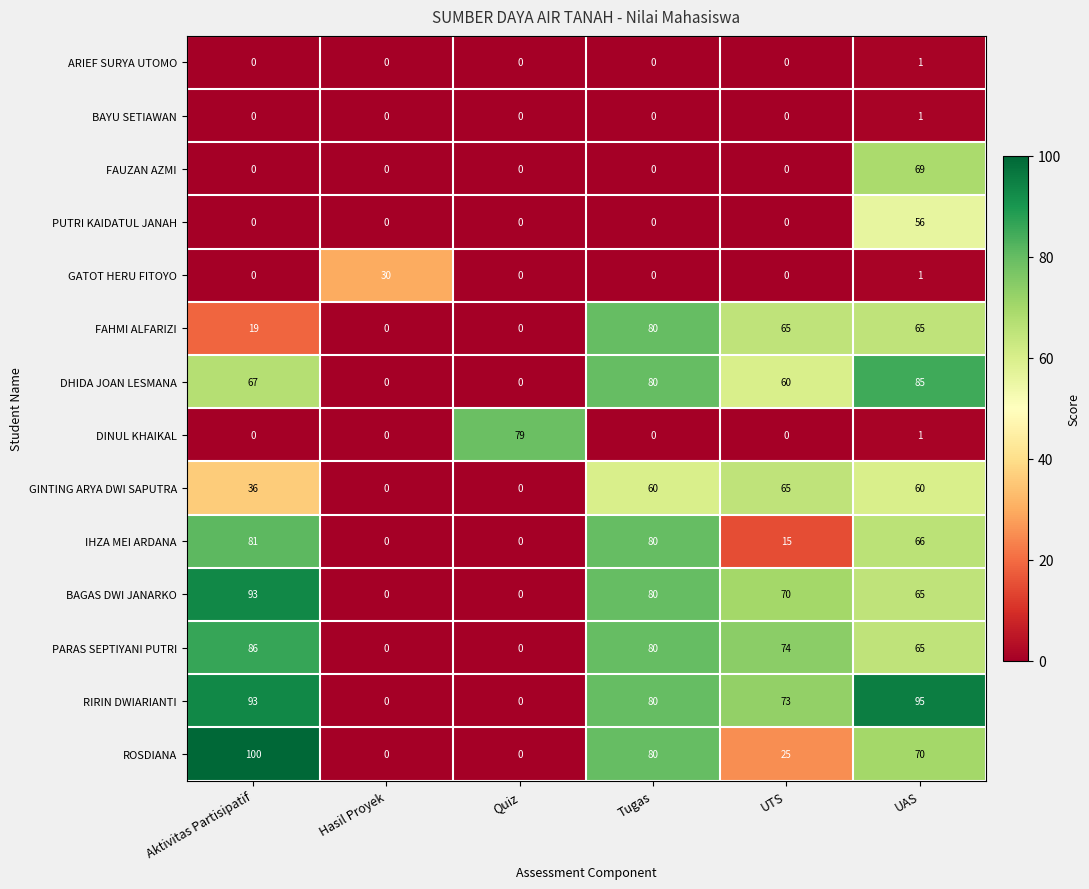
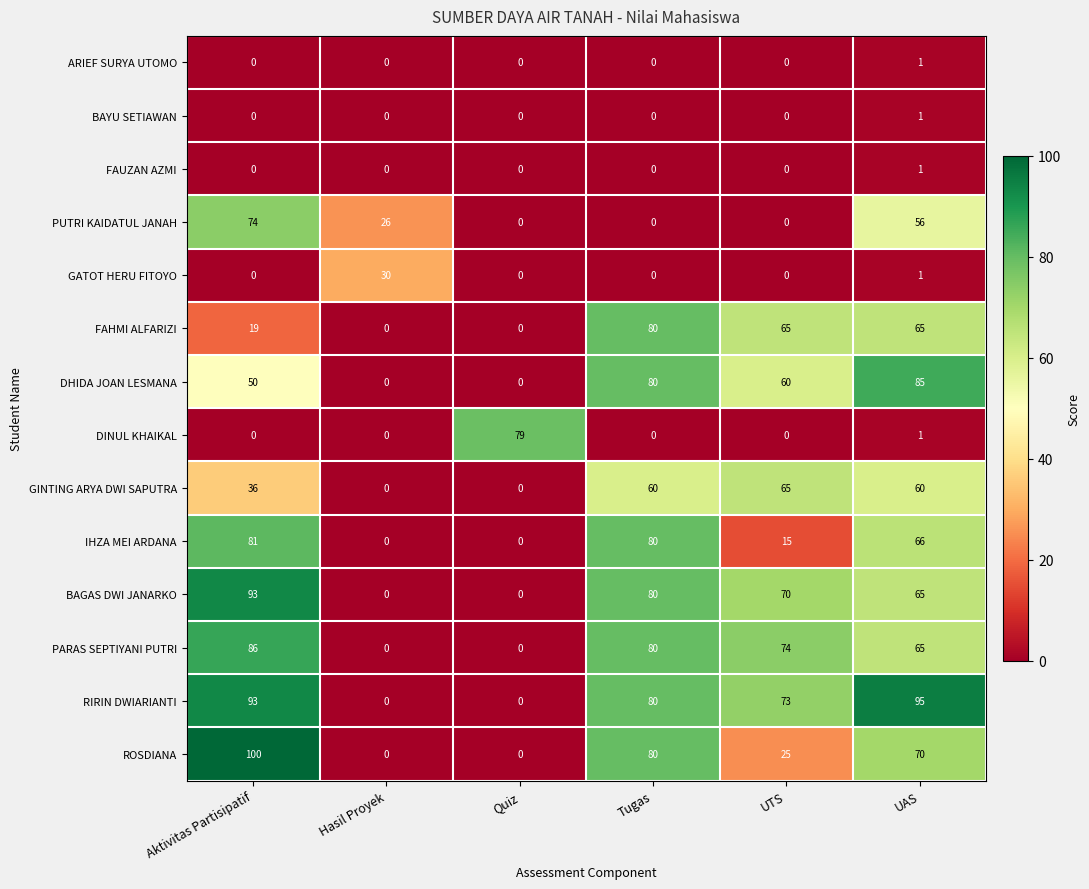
FAUZAN AZMI, UAS: 69 -> 1
PUTRI KAIDATUL JANAH, Aktivitas Partisipatif: 0 -> 74
PUTRI KAIDATUL JANAH, Hasil Proyek: 0 -> 26
DHIDA JOAN LESMANA, Aktivitas Partisipatif: 67 -> 50
